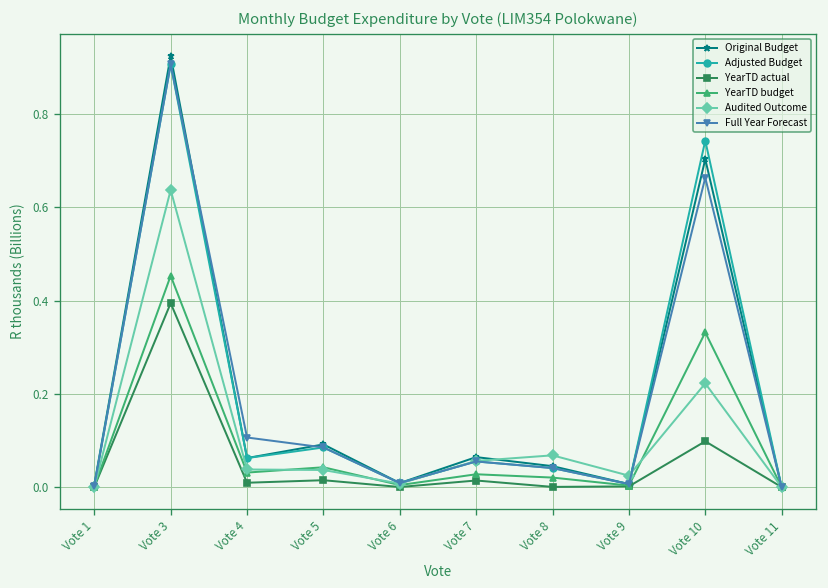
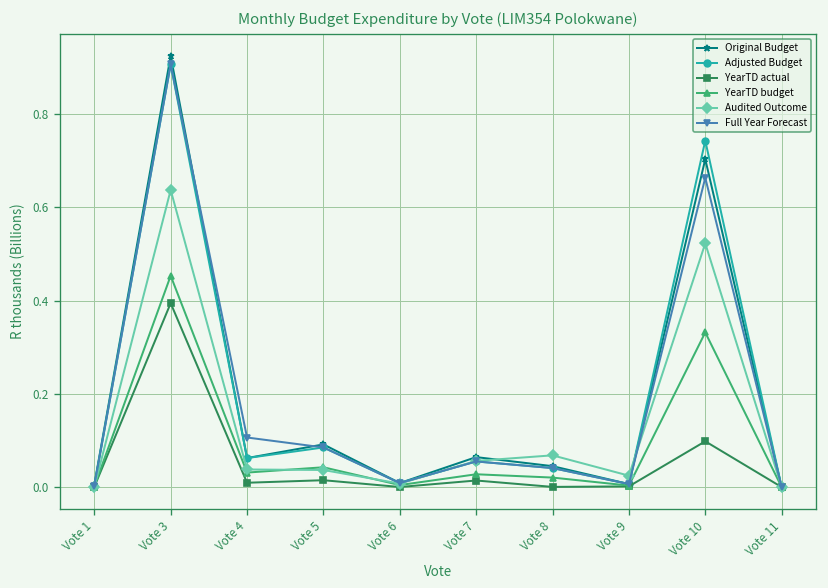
Audited Outcome, Vote 10: 0.22 -> 0.52
